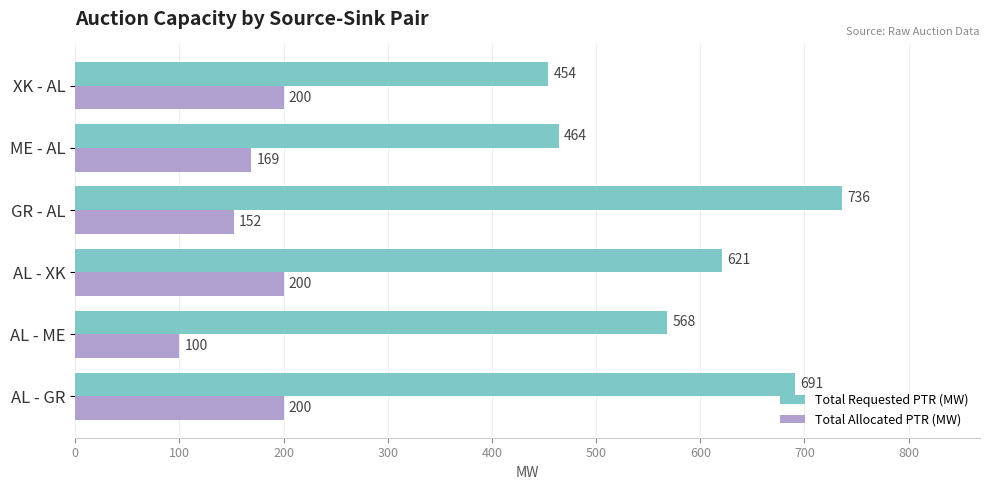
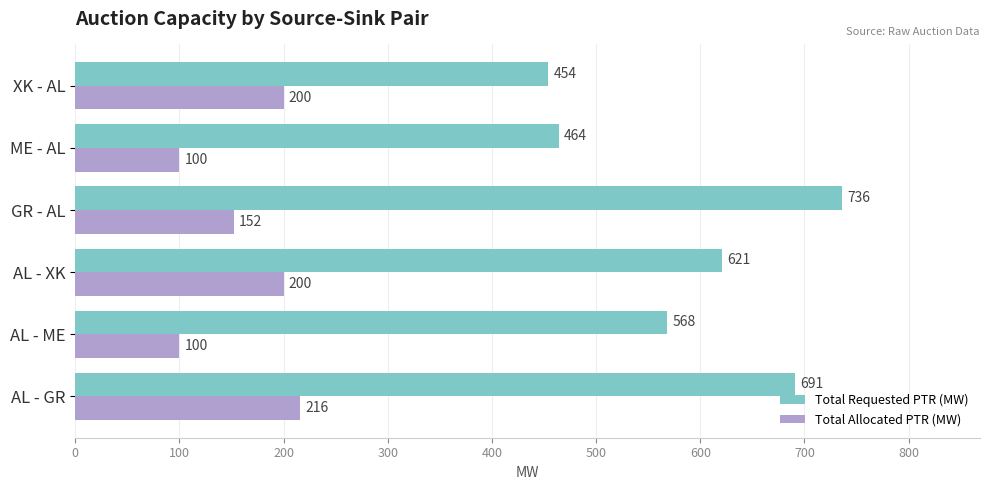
Total Allocated PTR (MW), ME - AL: 169 -> 100
Total Allocated PTR (MW), AL - GR: 200 -> 216
